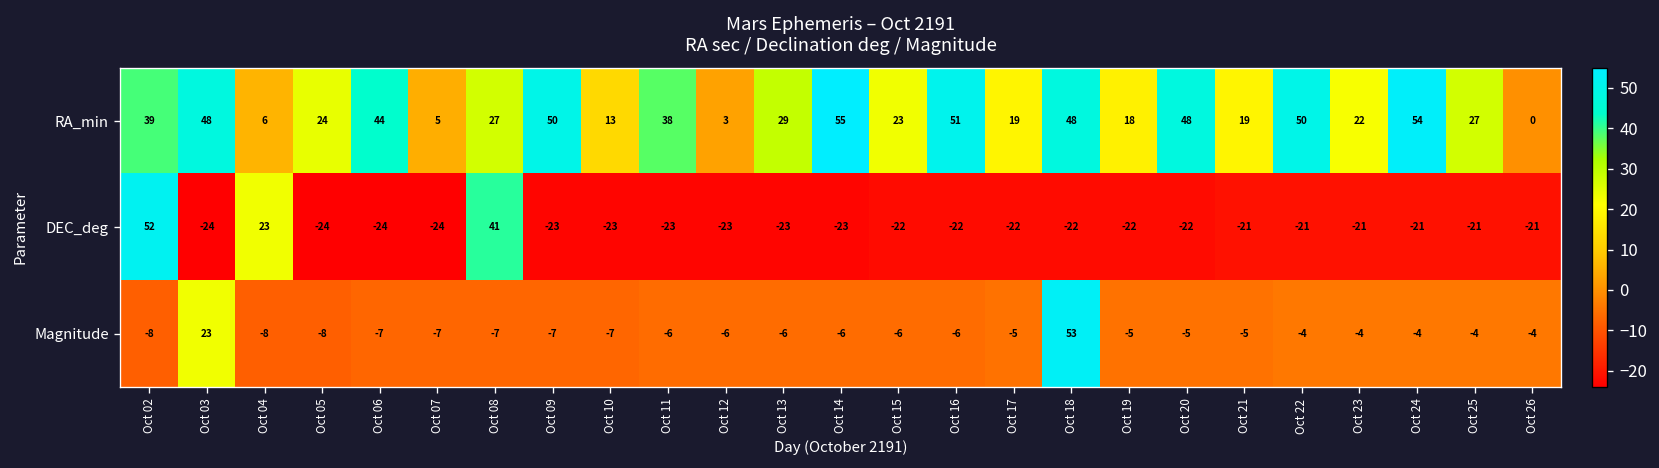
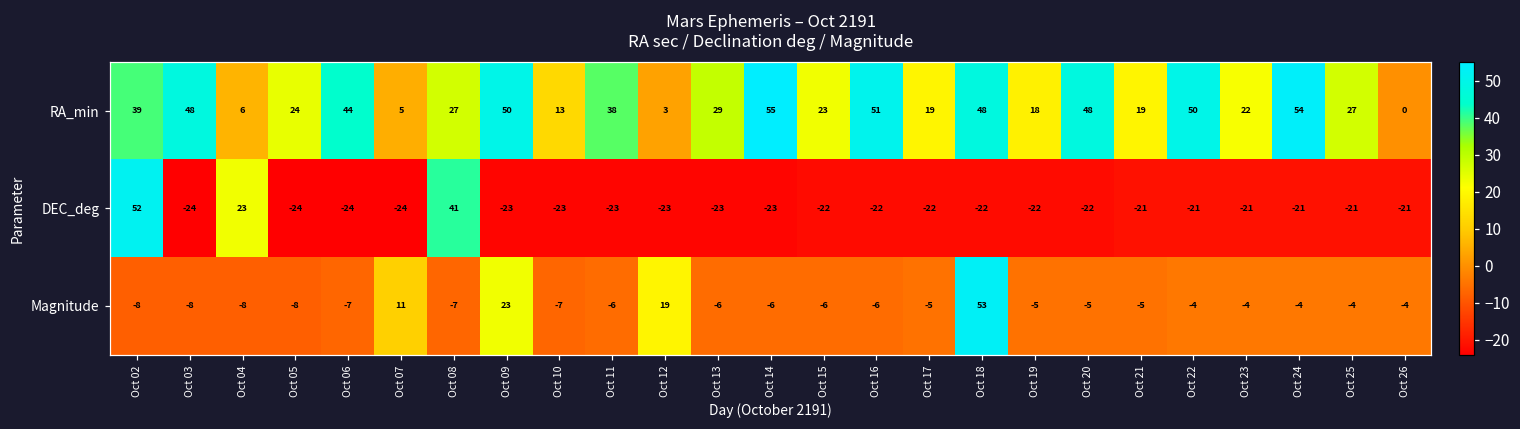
Magnitude, Oct 03: 23 -> -8
Magnitude, Oct 07: -7 -> 11
Magnitude, Oct 09: -7 -> 23
Magnitude, Oct 12: -6 -> 19
